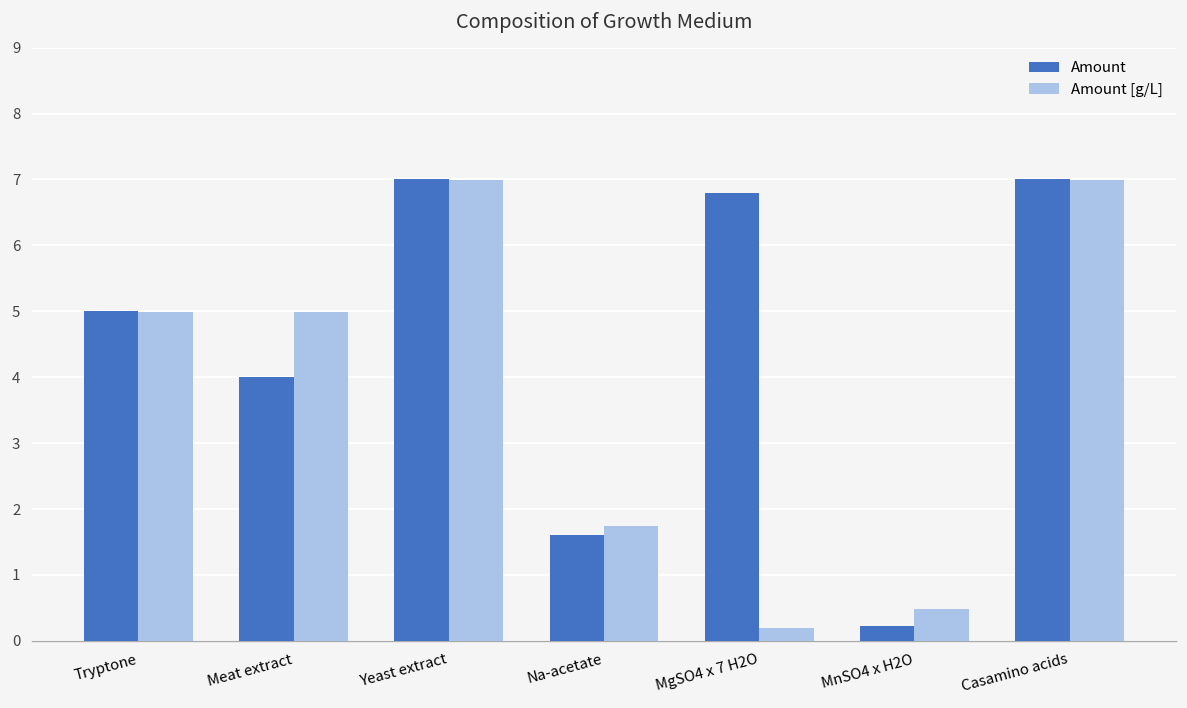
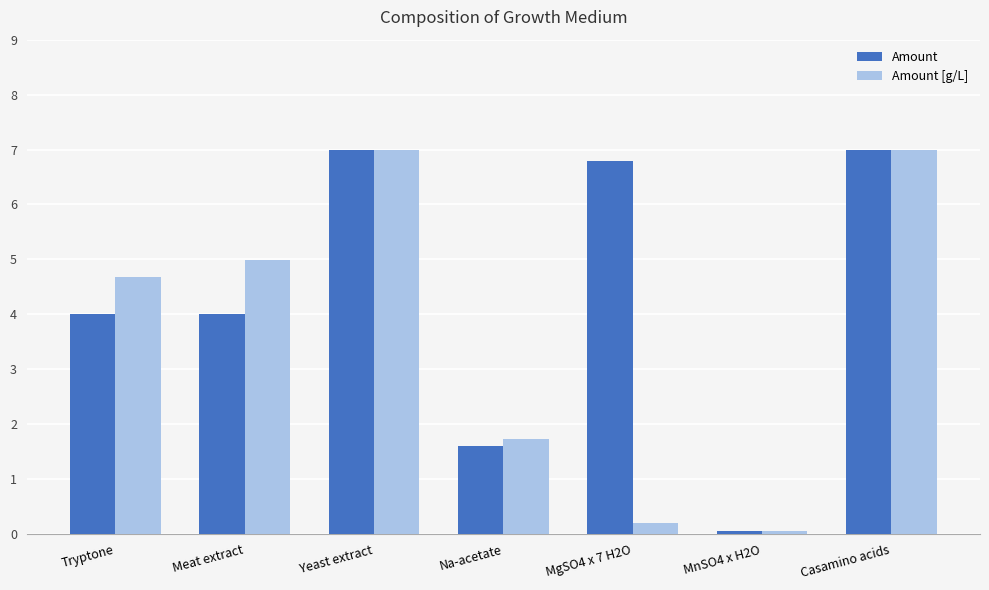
Amount, Tryptone: 5 -> 4
Amount [g/L], Tryptone: 5.0 -> 4.7
Amount, MnSO4 x H2O: 0.2 -> 0.1
Amount [g/L], MnSO4 x H2O: 0.5 -> 0.0
